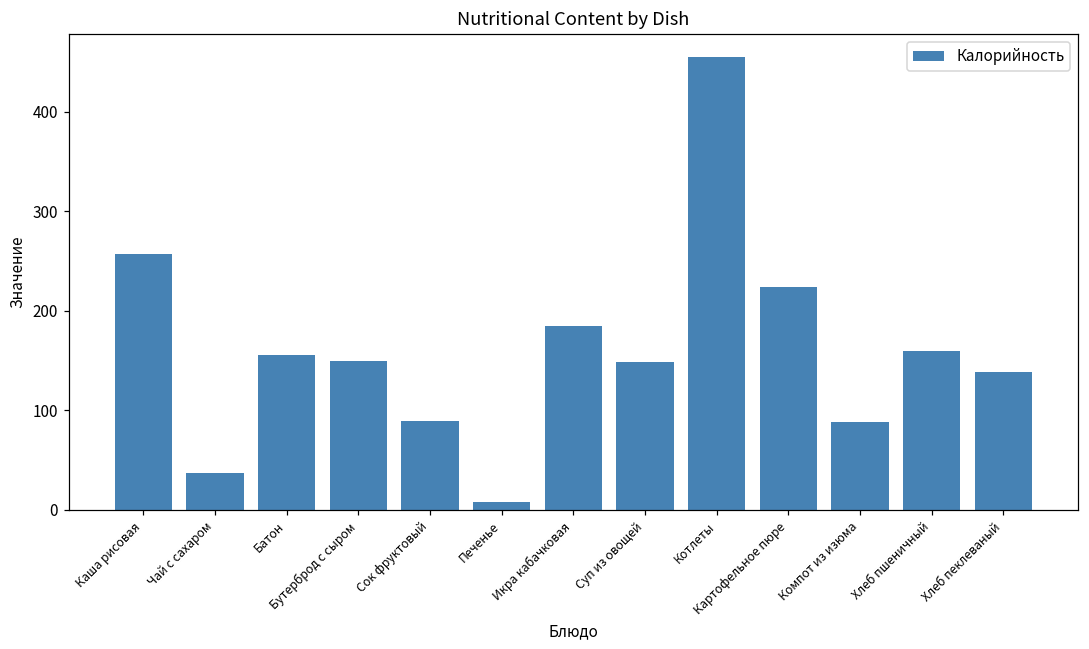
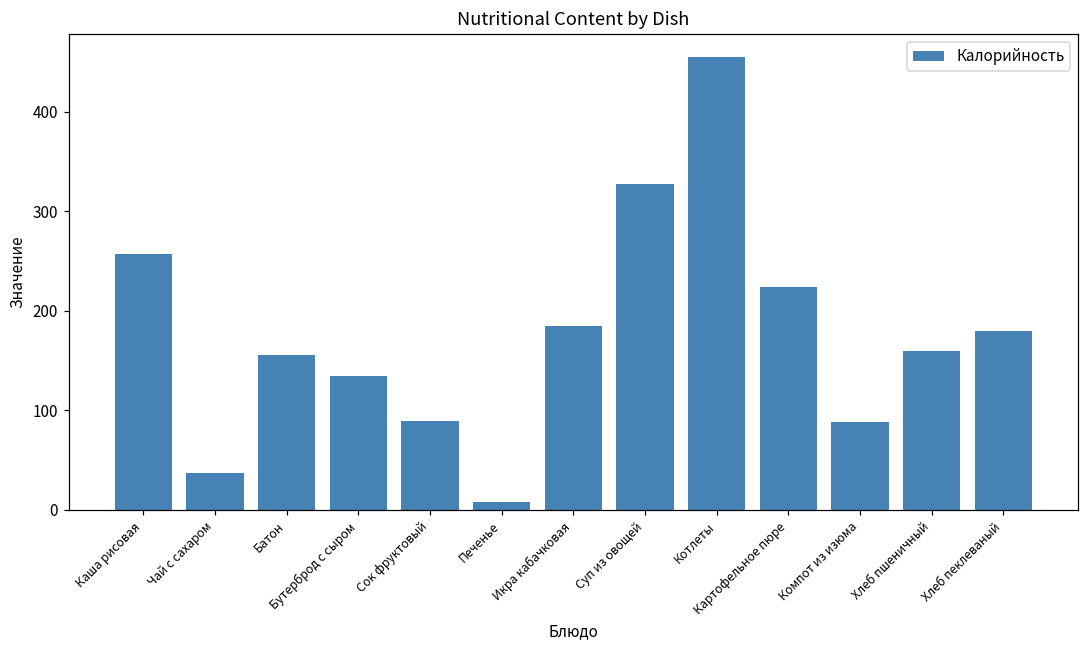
Бутерброд с сыром: 150 -> 130
Суп из овощей: 150 -> 330
Хлеб пеклеваный: 140 -> 180
